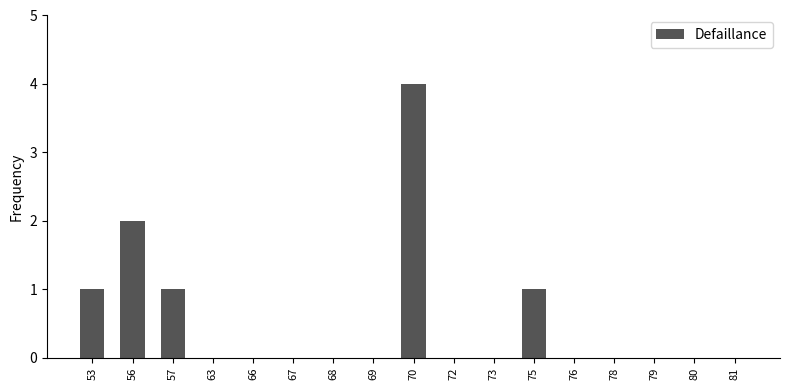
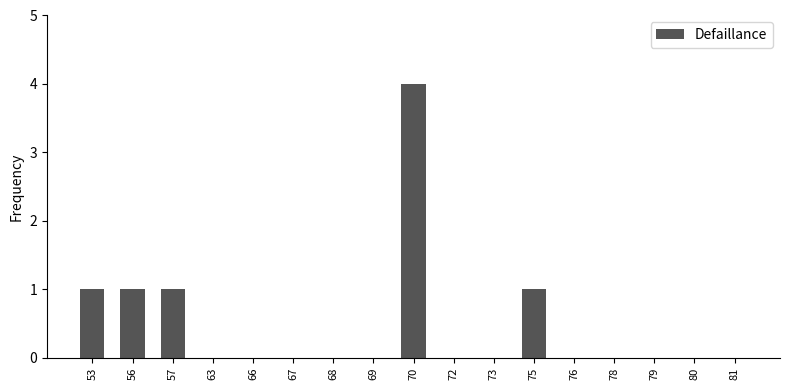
56: 2 -> 1
